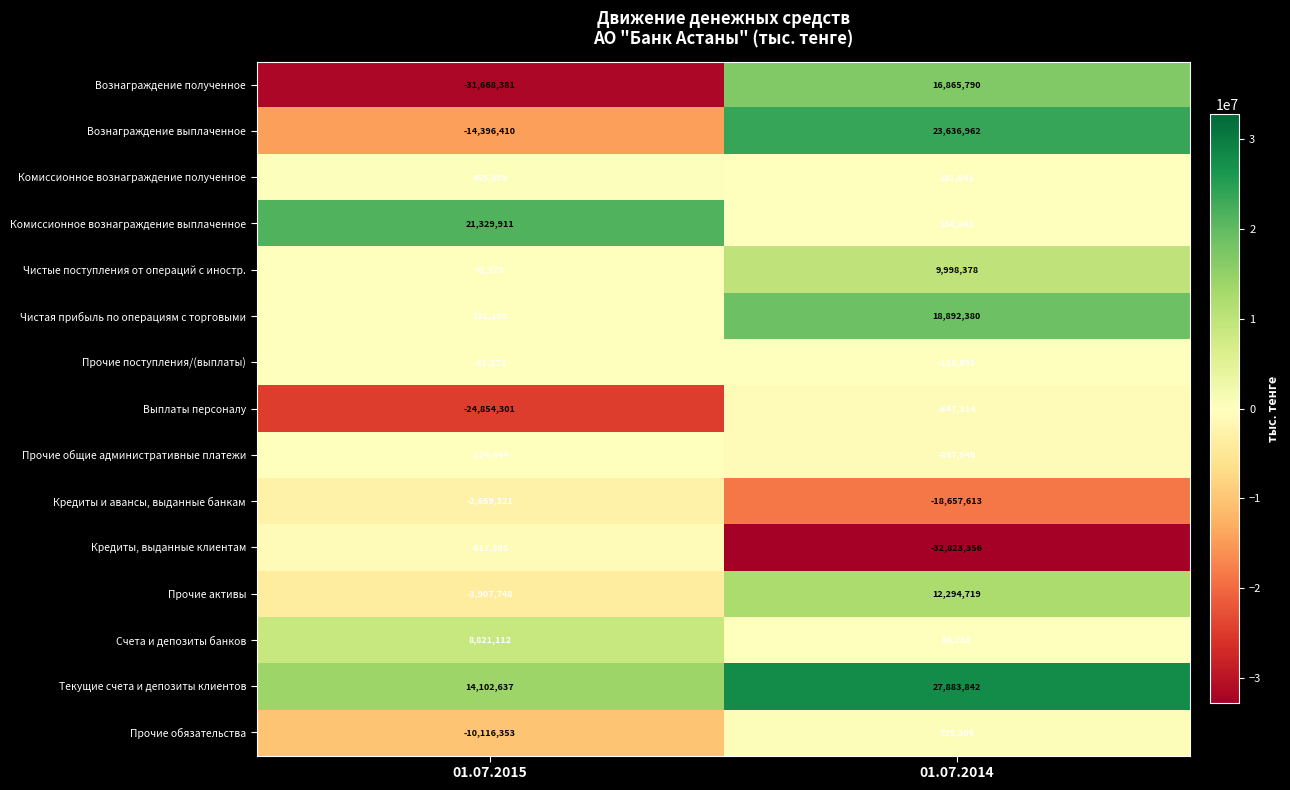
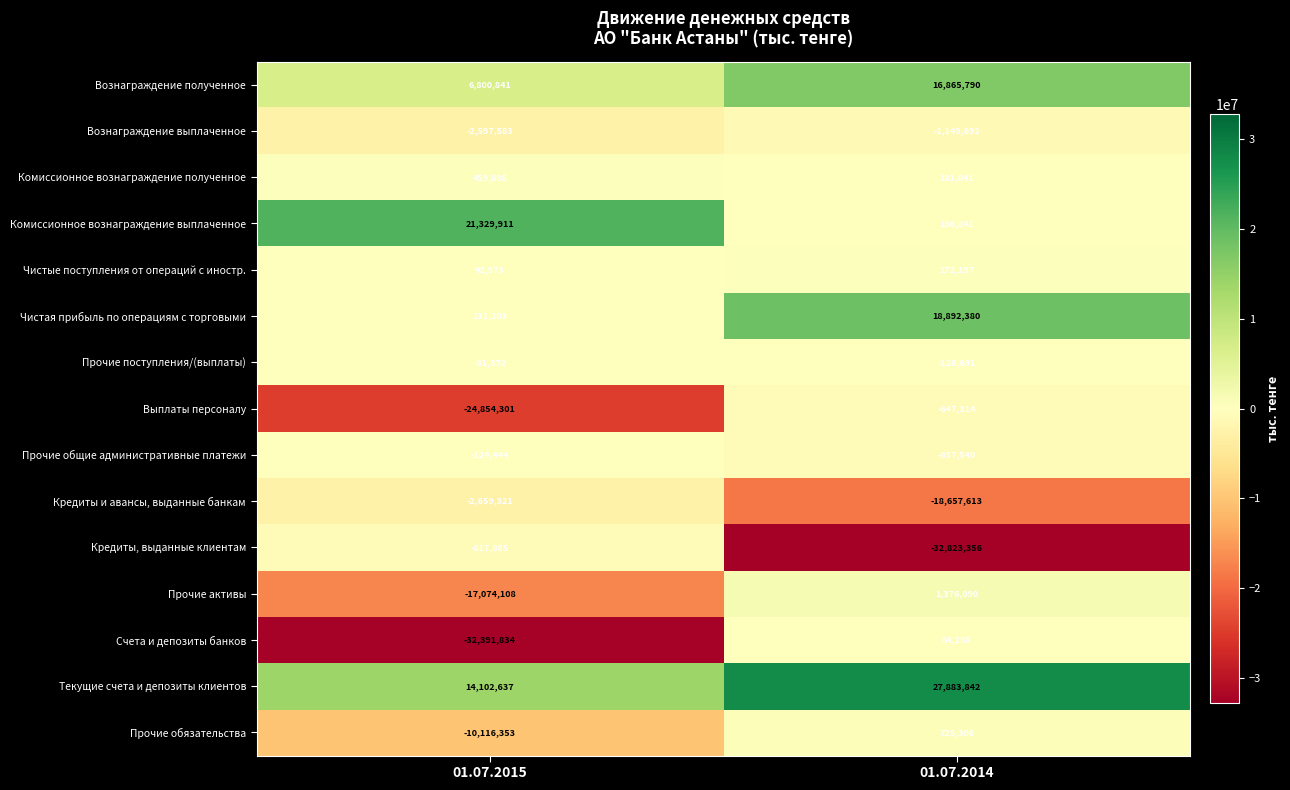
Вознаграждение полученное, 01.07.2015: -31,668,381 -> 6,800,841
Вознаграждение выплаченное, 01.07.2015: -14,396,410 -> -2,597,583
Вознаграждение выплаченное, 01.07.2014: 23,636,962 -> -1,149,692
Чистые поступления от операций с иностр., 01.07.2014: 9,998,378 -> 272,197
Прочие активы, 01.07.2015: -3,907,748 -> -17,074,108
Прочие активы, 01.07.2014: 12,294,719 -> 1,376,090
Счета и депозиты банков, 01.07.2015: 8,821,112 -> -32,391,834
